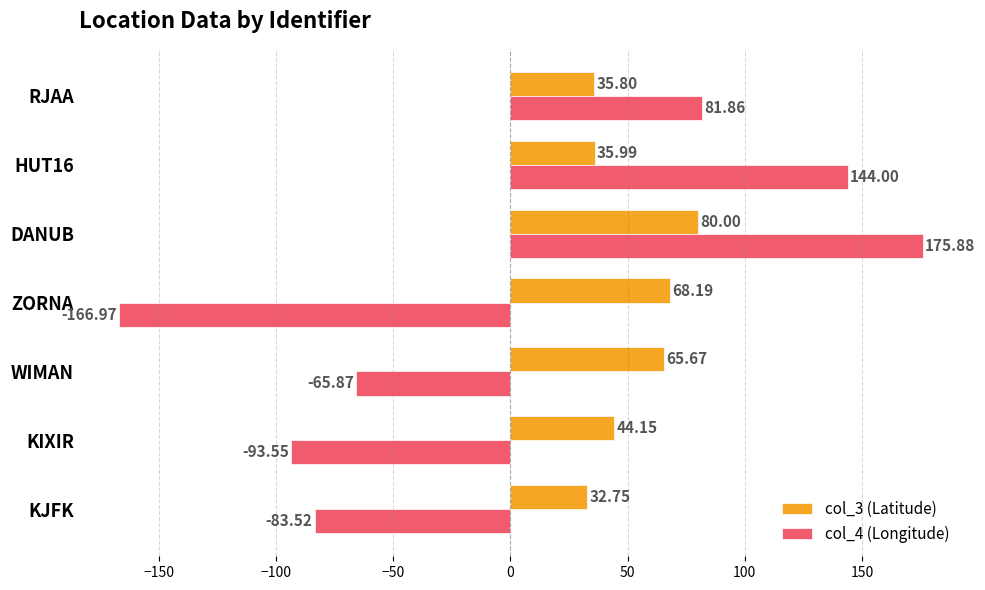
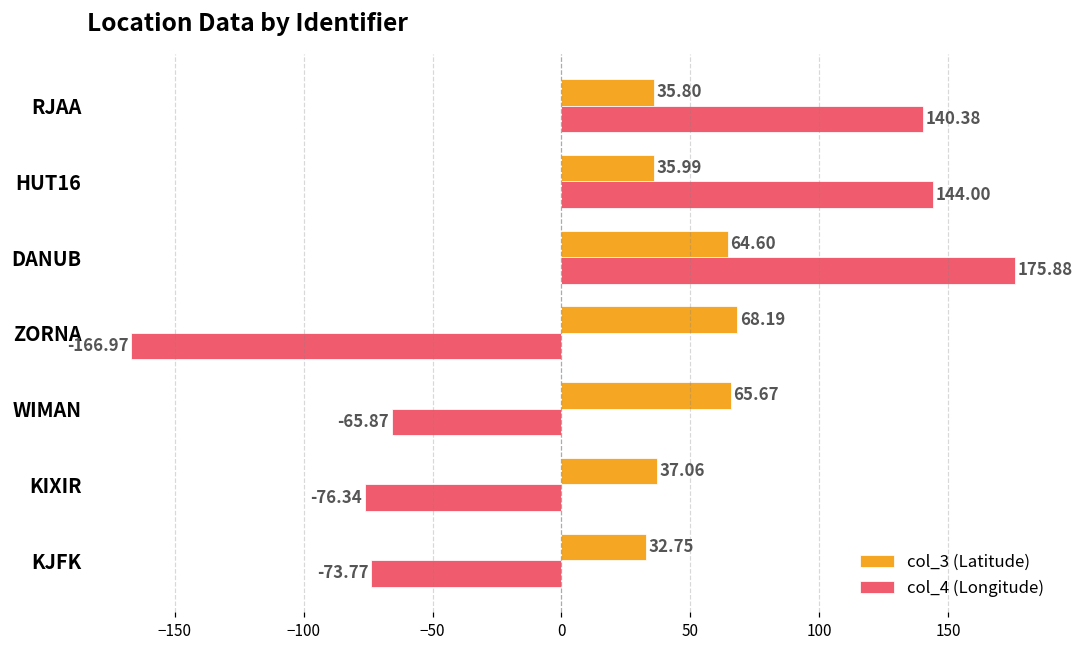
col_4 (Longitude), RJAA: 81.86 -> 140.38
col_3 (Latitude), DANUB: 80.00 -> 64.60
col_3 (Latitude), KIXIR: 44.15 -> 37.06
col_4 (Longitude), KIXIR: -93.55 -> -76.34
col_4 (Longitude), KJFK: -83.52 -> -73.77
